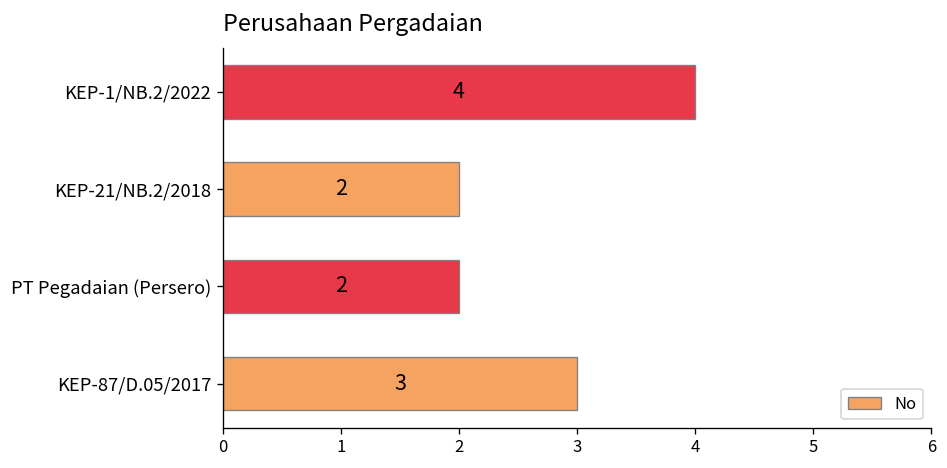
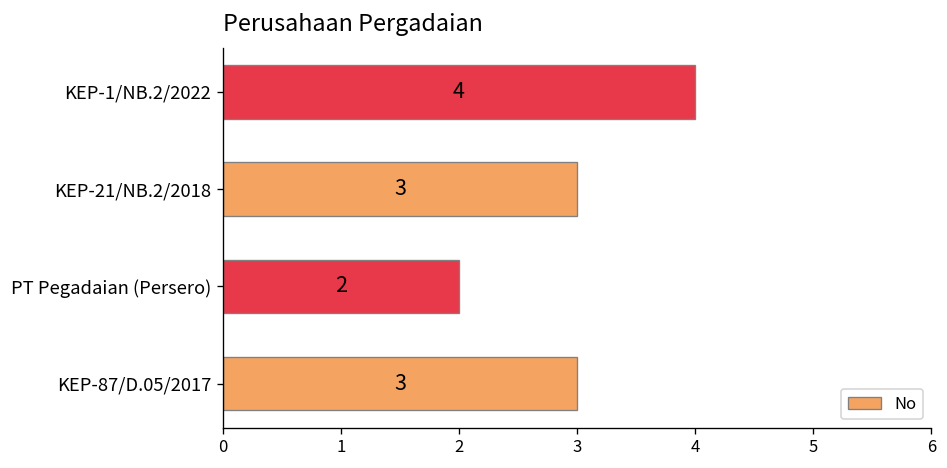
KEP-21/NB.2/2018: 2 -> 3
